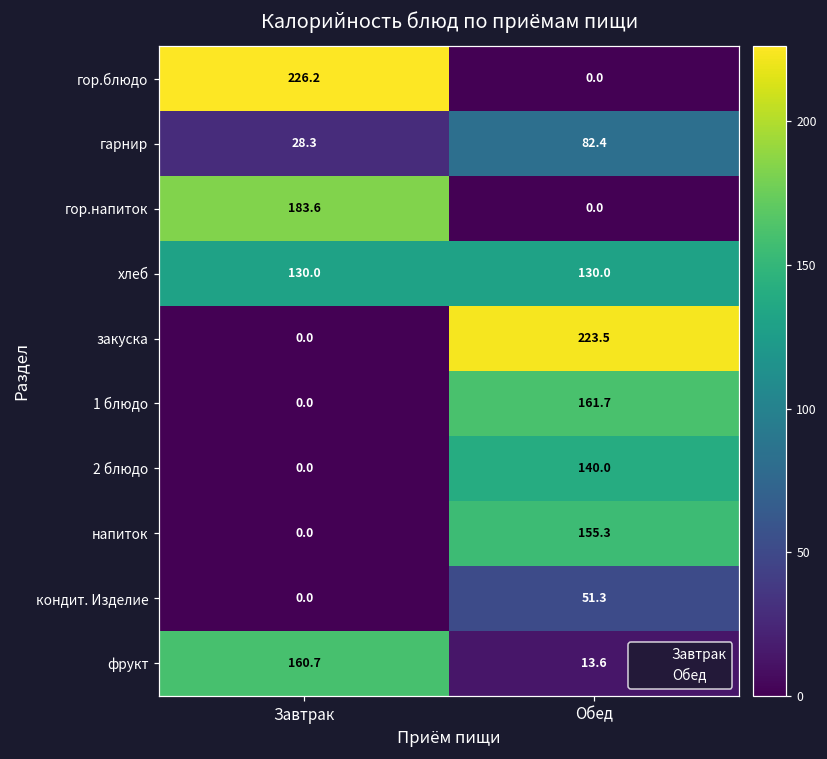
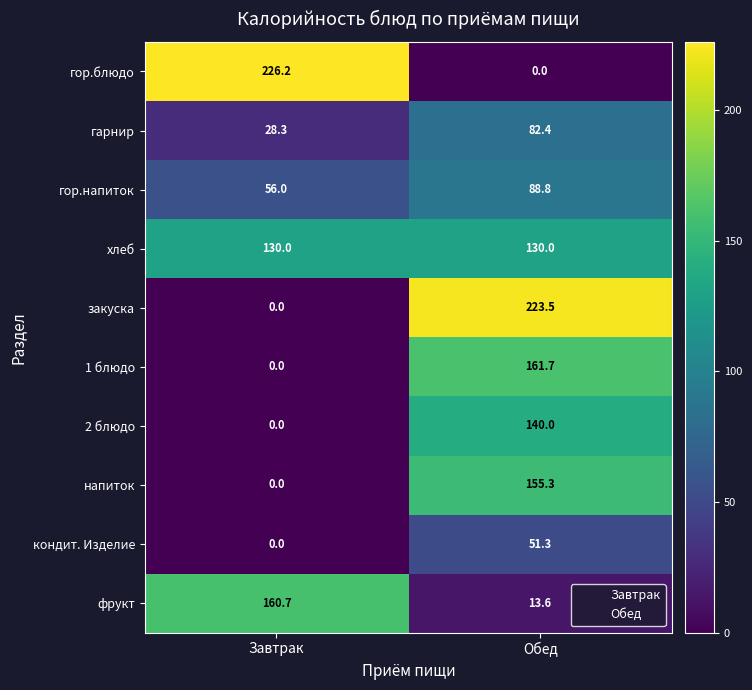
гор.напиток, Завтрак: 183.6 -> 56.0
гор.напиток, Обед: 0.0 -> 88.8
